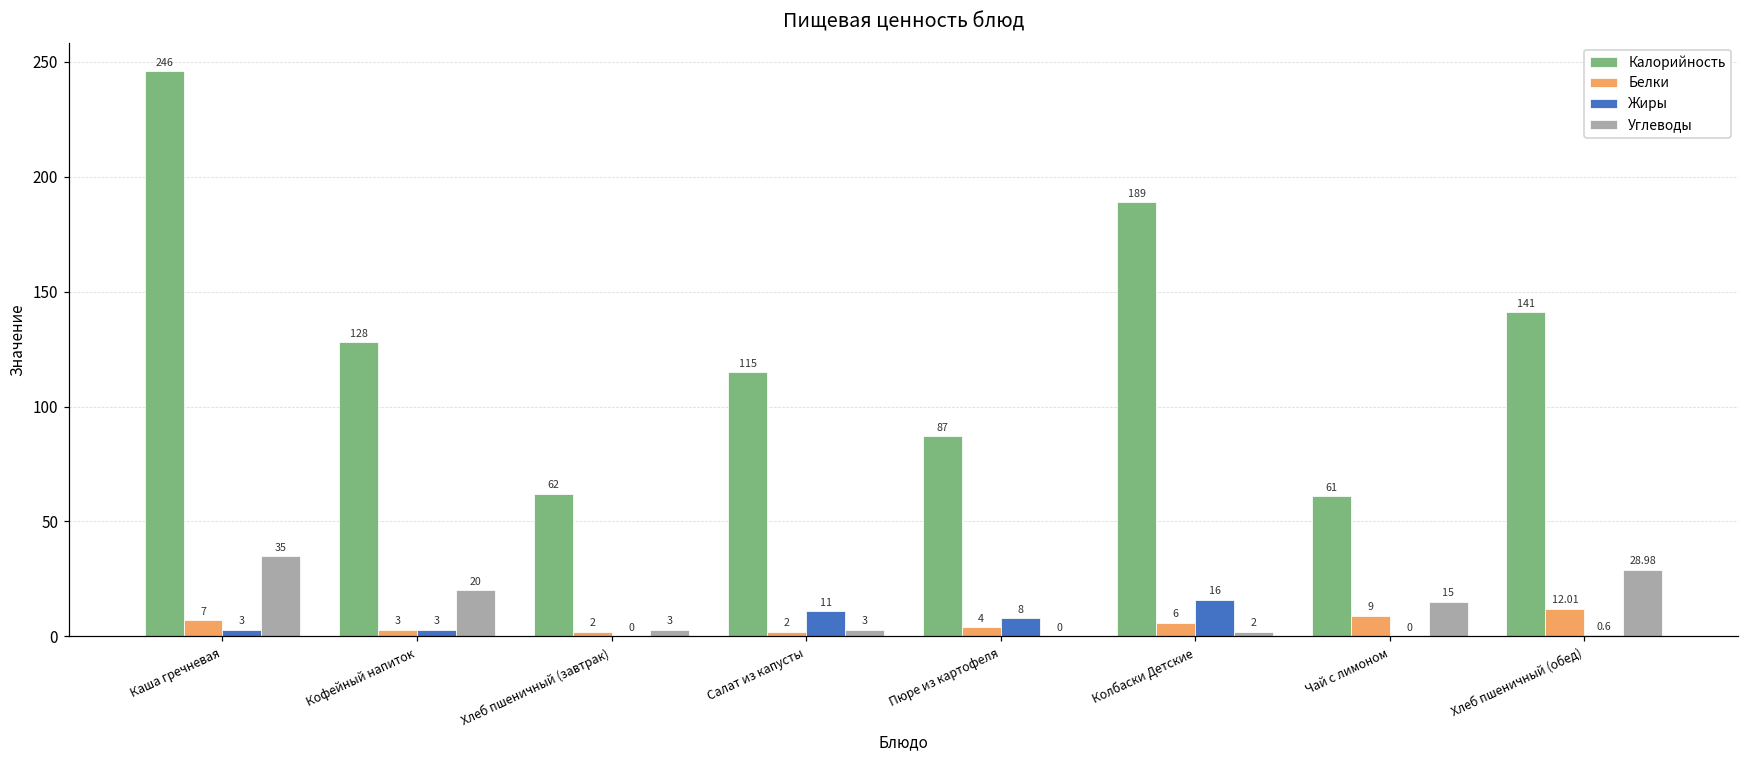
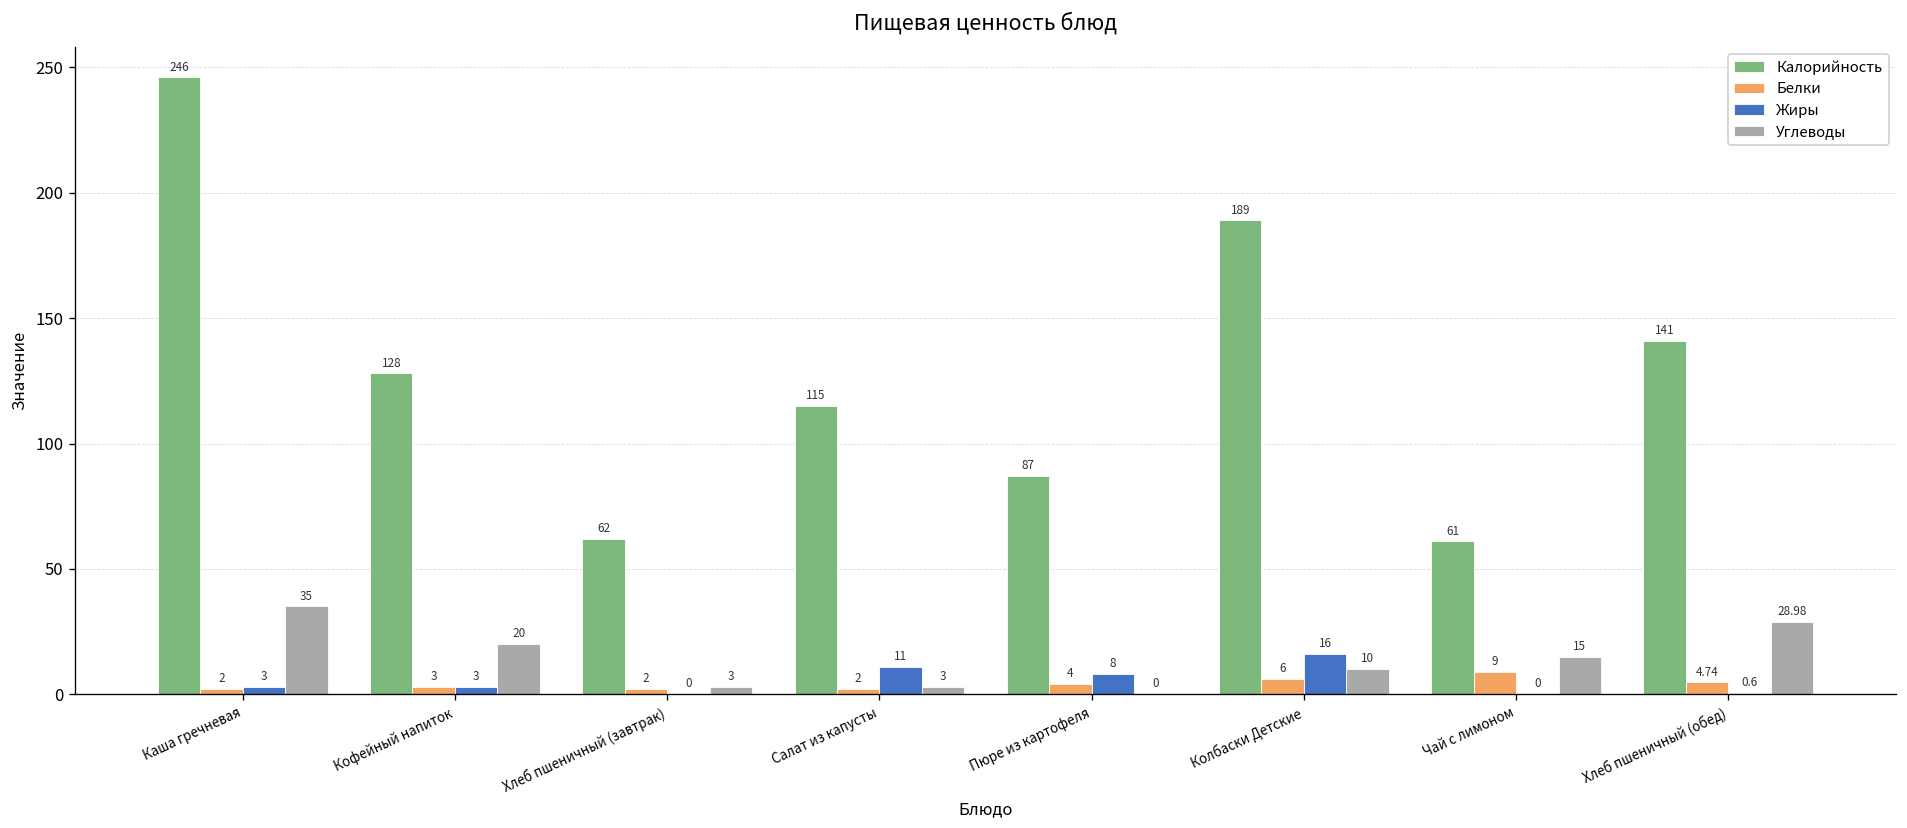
Белки, Каша гречневая: 7 -> 2
Углеводы, Колбаски Детские: 2 -> 10
Белки, Хлеб пшеничный (обед): 12.01 -> 4.74
